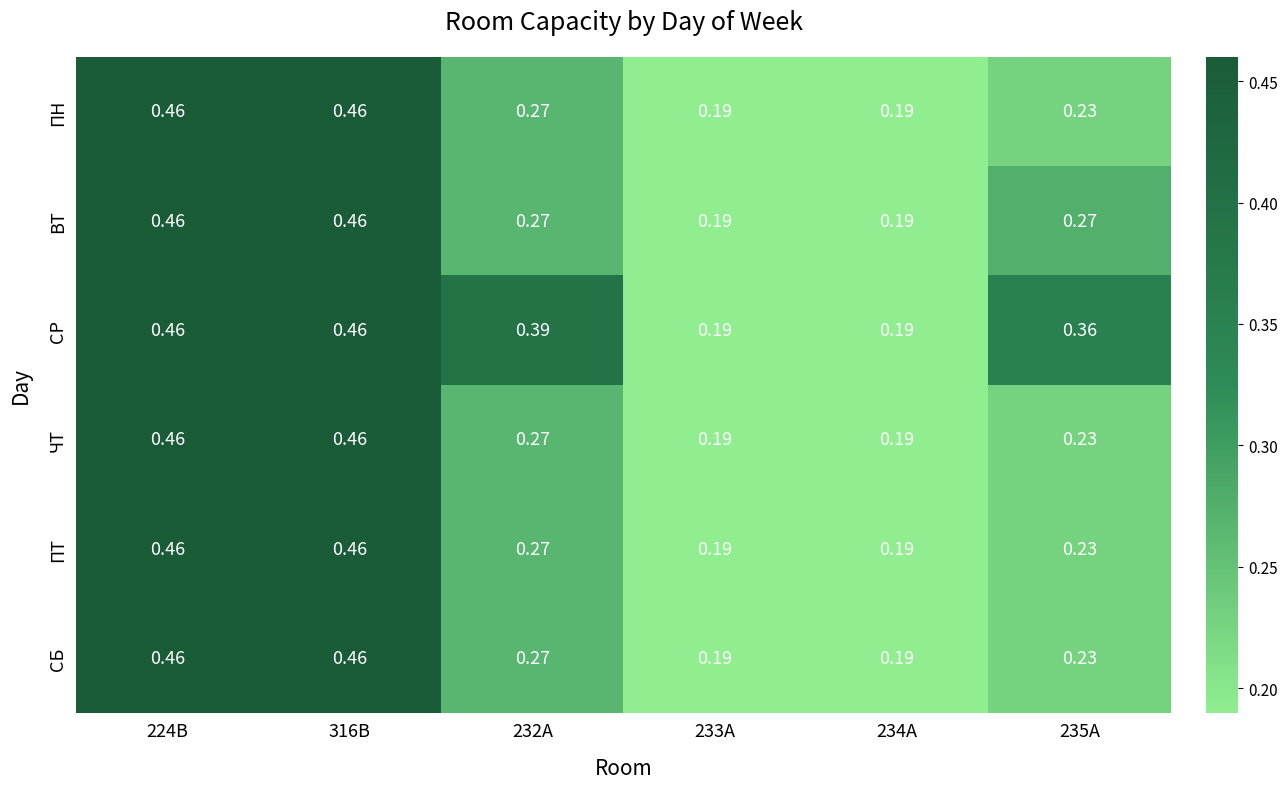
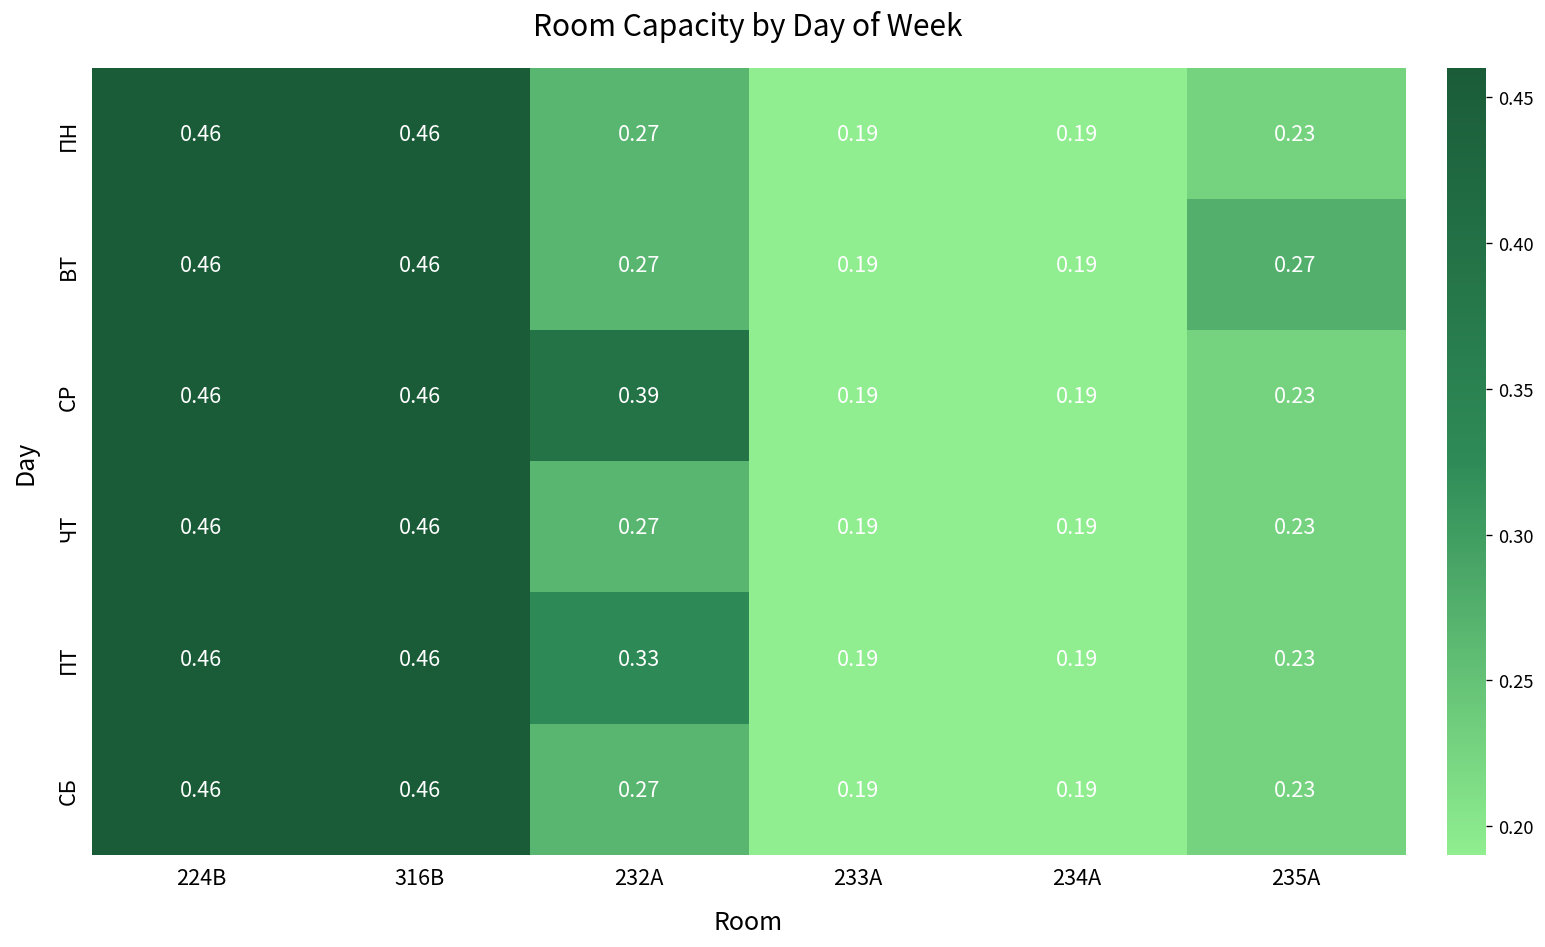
СР, 235А: 0.36 -> 0.23
ПТ, 232А: 0.27 -> 0.33
